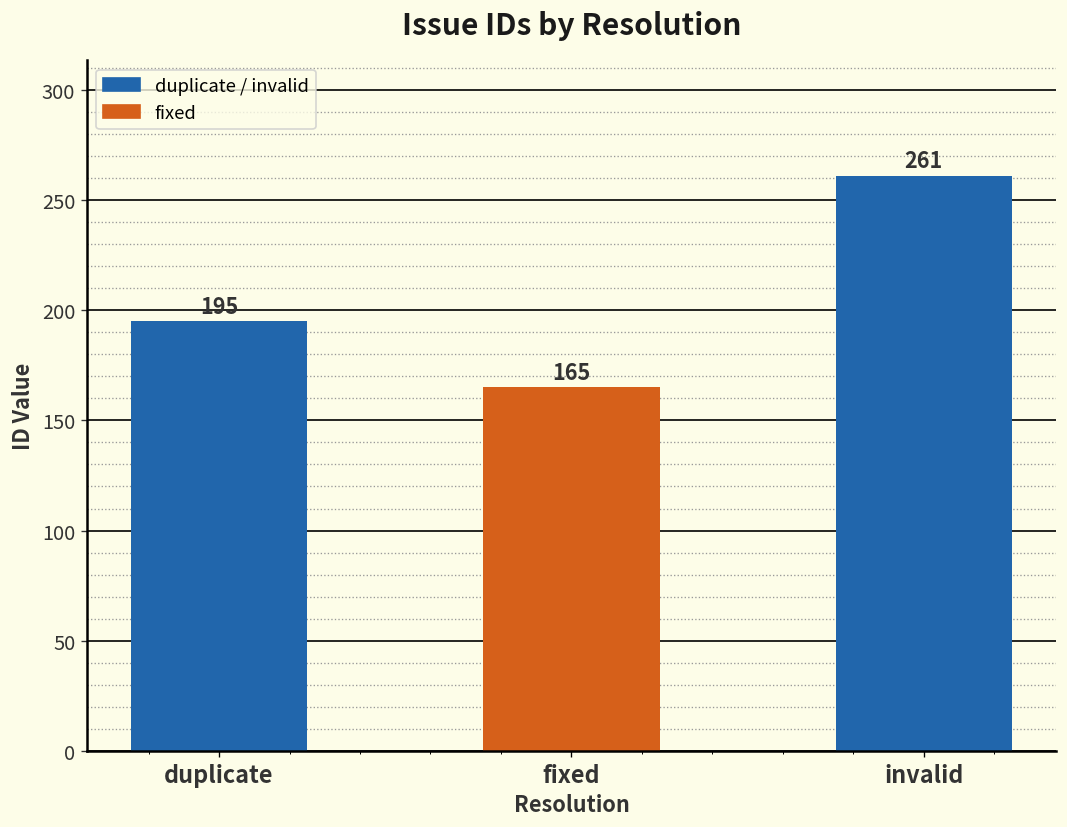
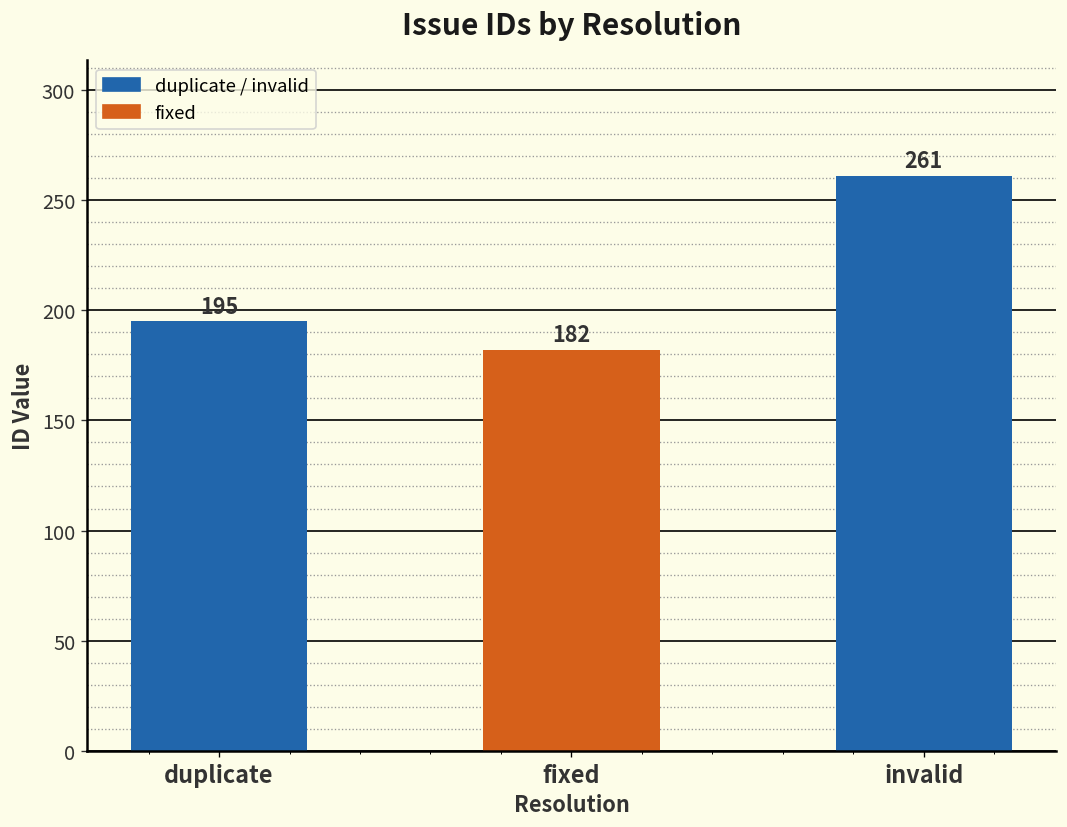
fixed: 165 -> 182
